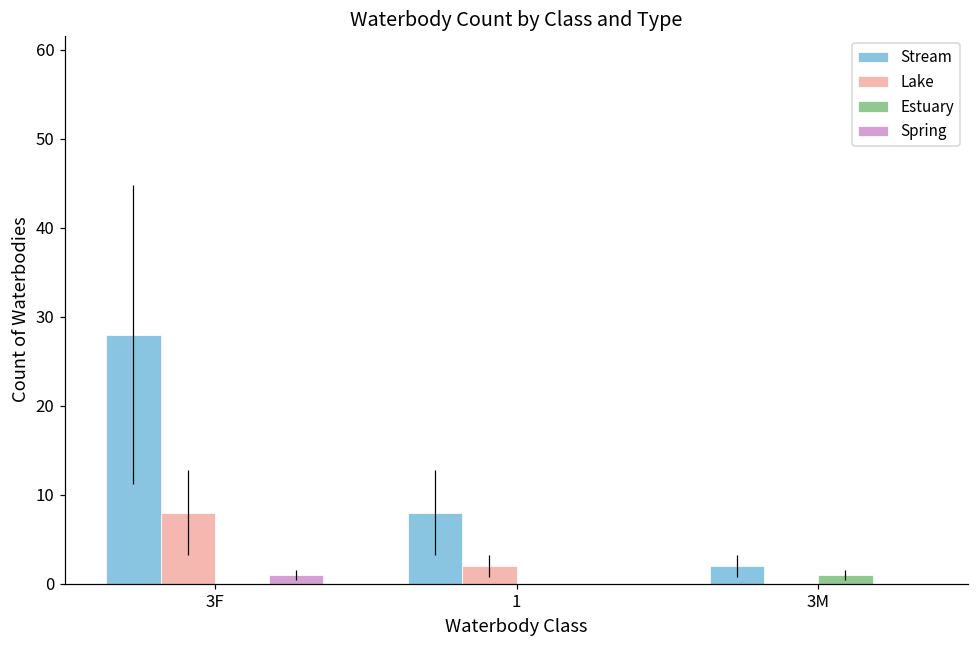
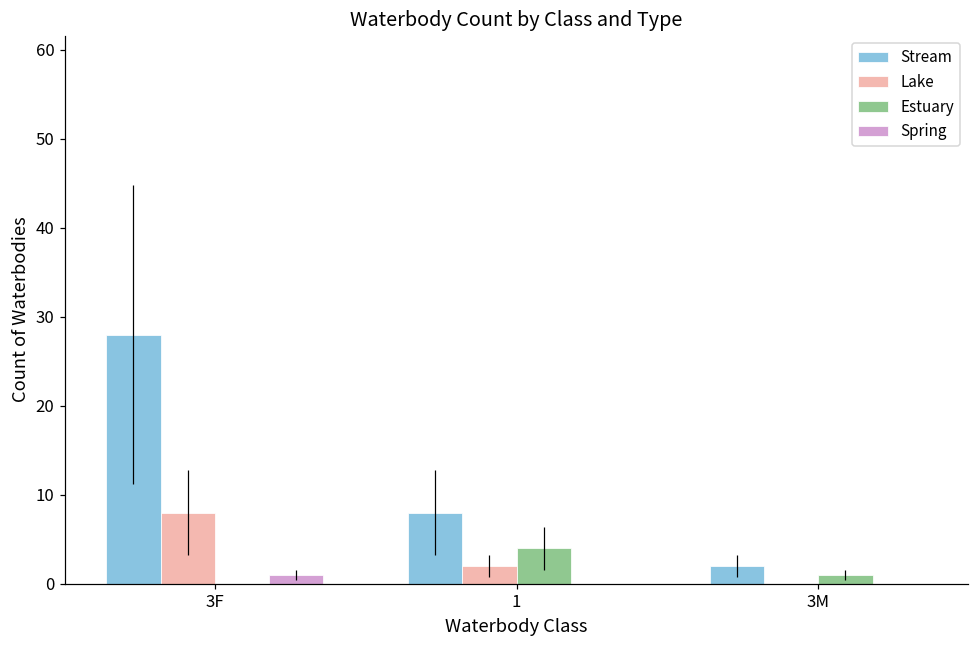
Estuary, 1: 0 -> 4
